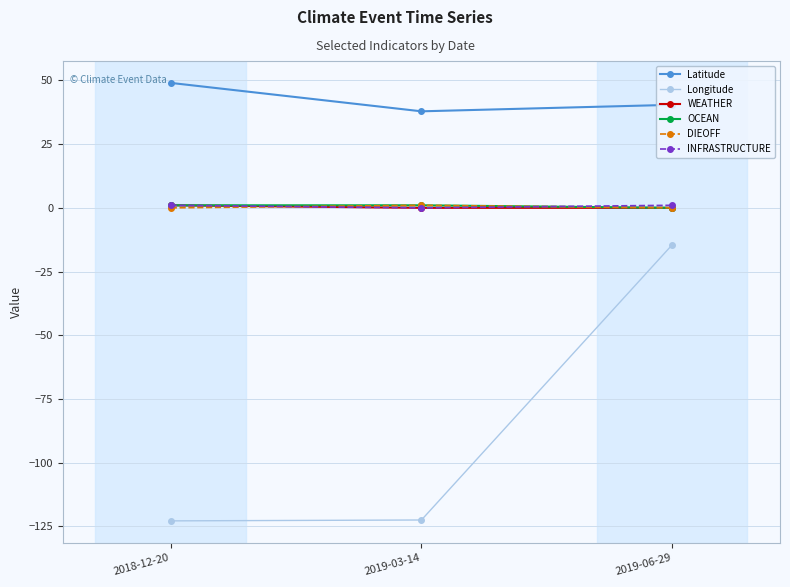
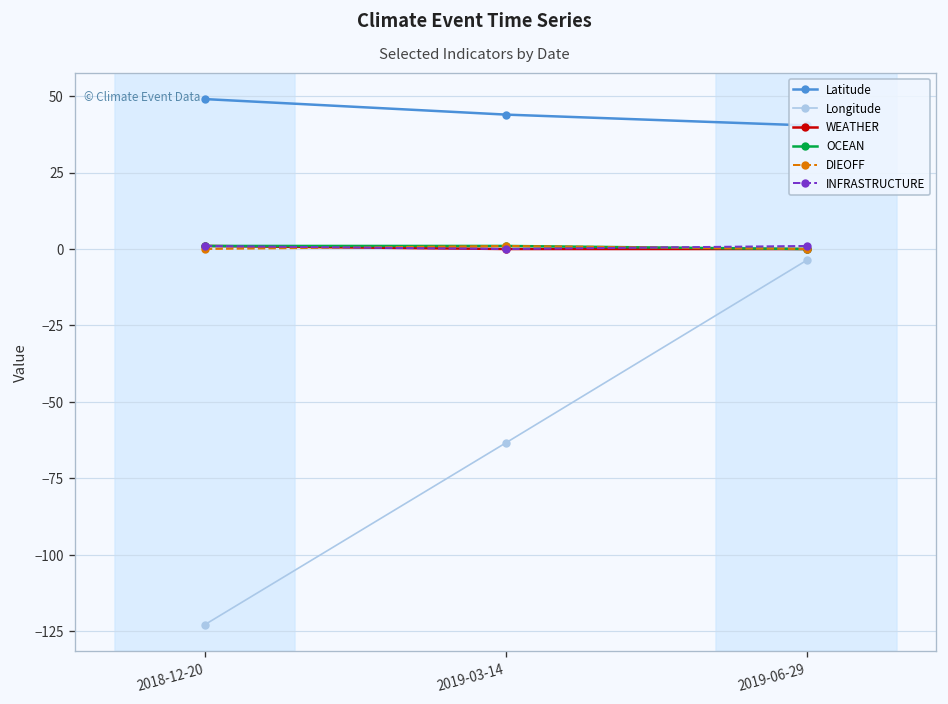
Latitude, 2019-03-14: 38 -> 44
Longitude, 2019-03-14: -122 -> -63
Longitude, 2019-06-29: -15 -> -4
